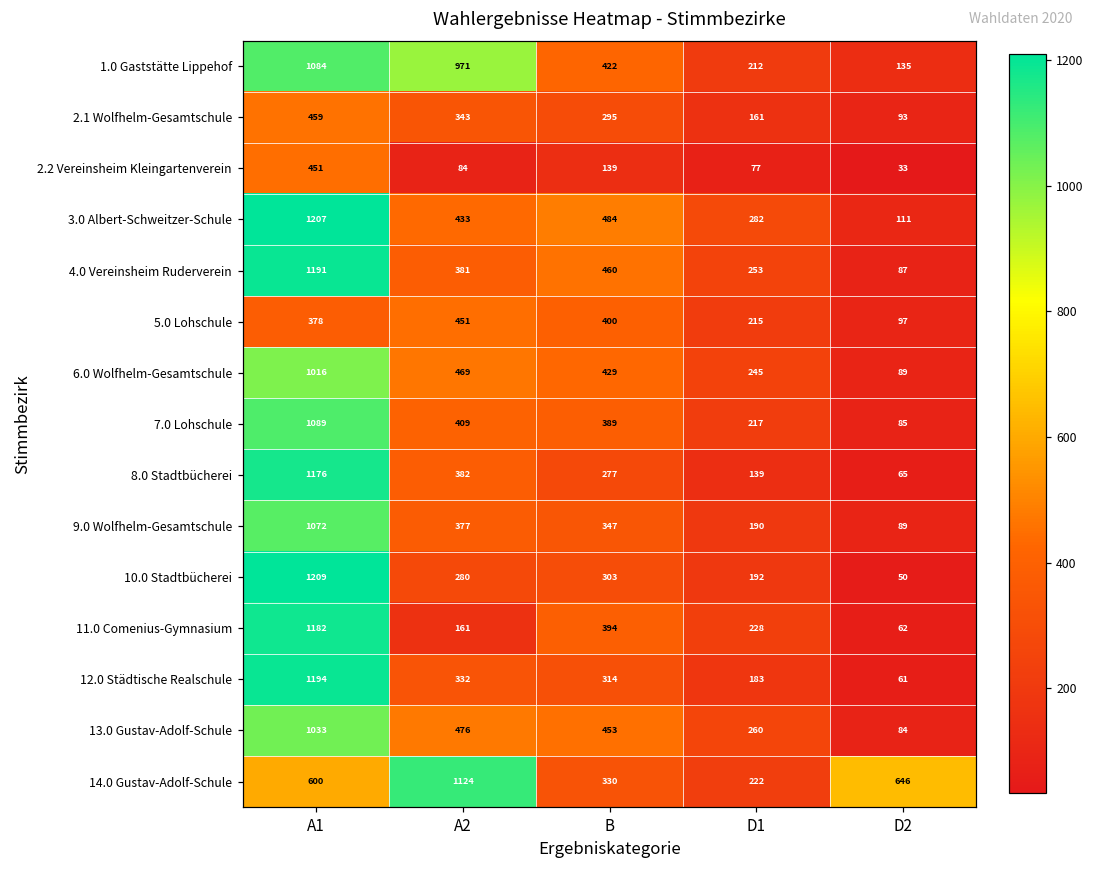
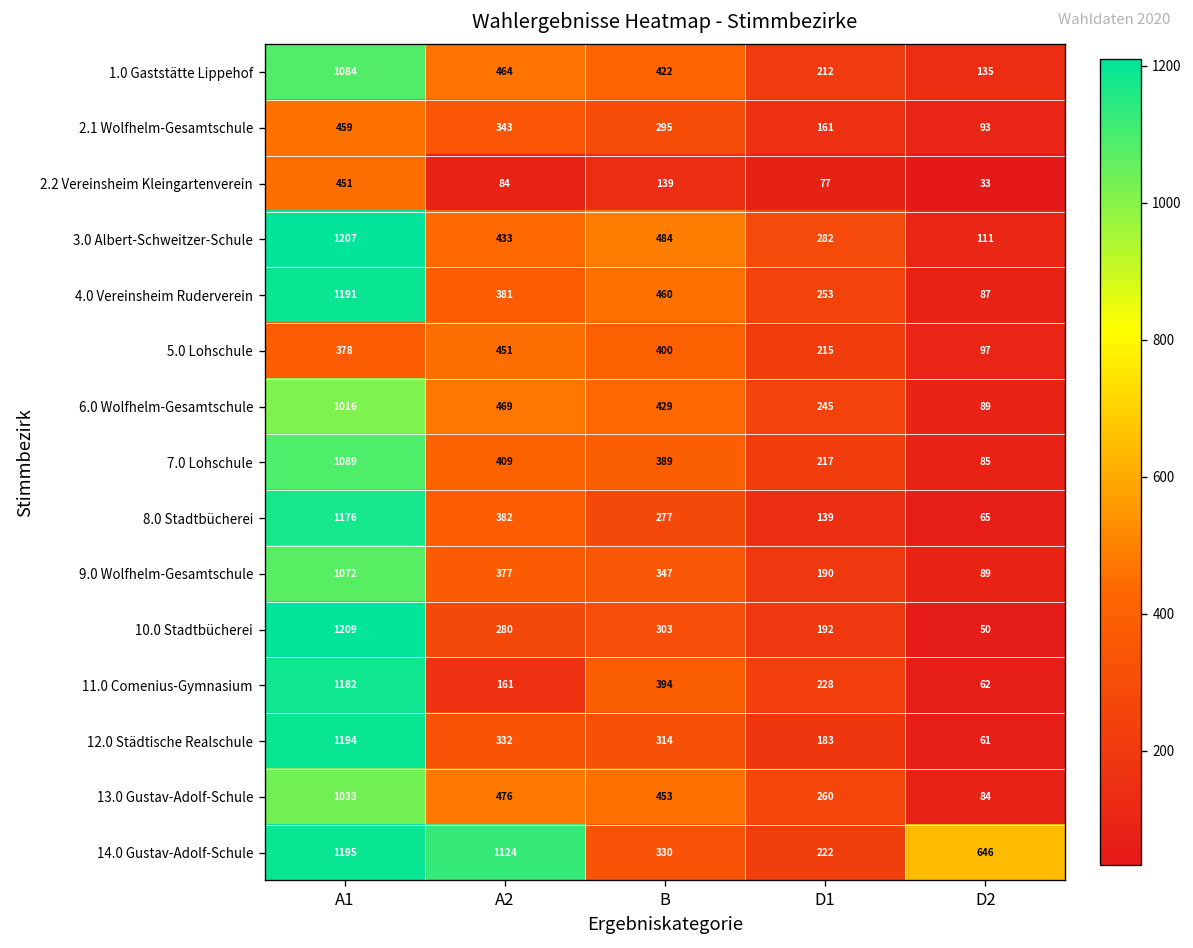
1.0 Gaststätte Lippehof, A2: 971 -> 464
14.0 Gustav-Adolf-Schule, A1: 600 -> 1195
